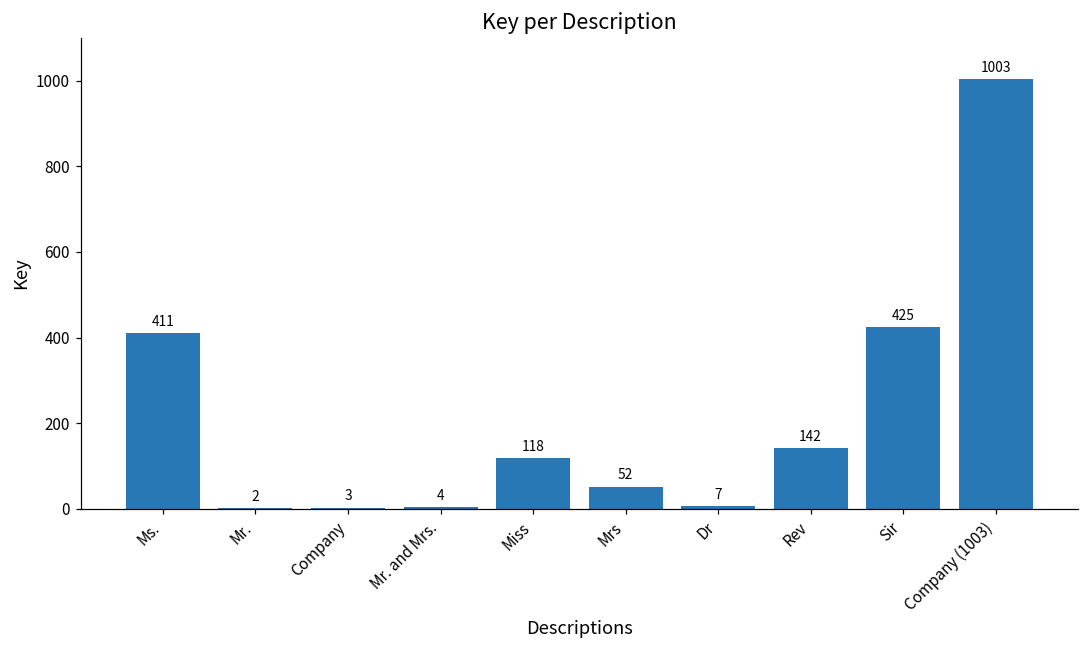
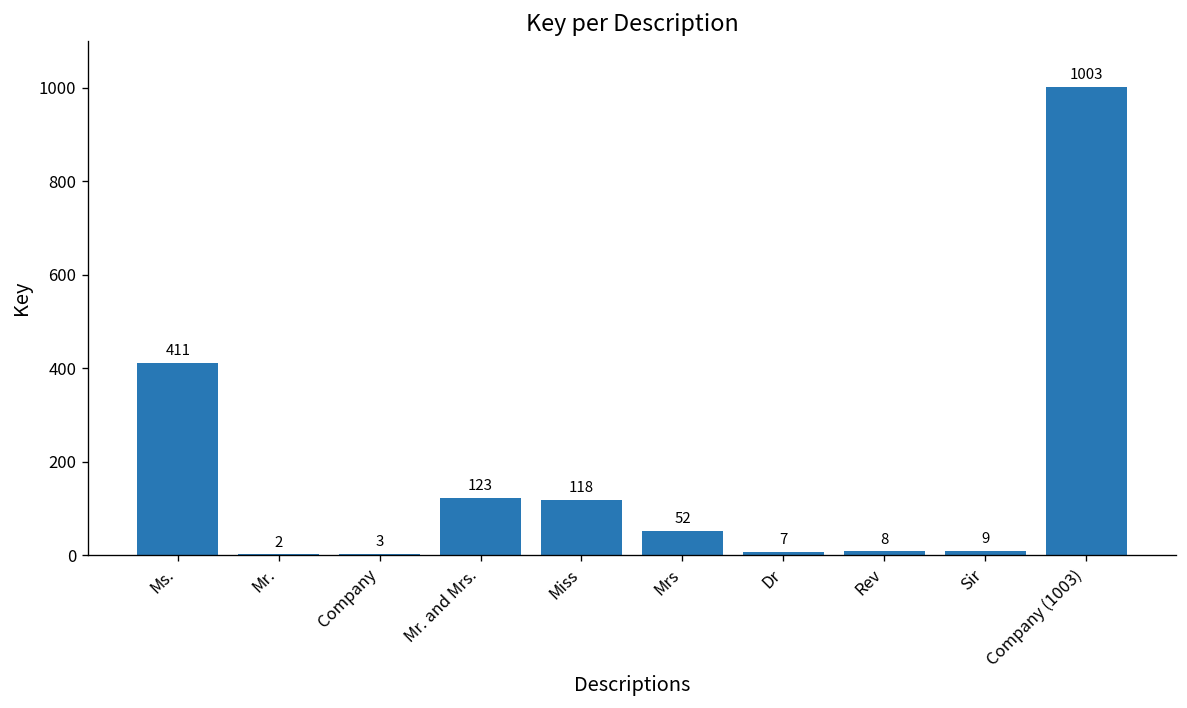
Mr. and Mrs.: 4 -> 123
Rev: 142 -> 8
Sir: 425 -> 9
